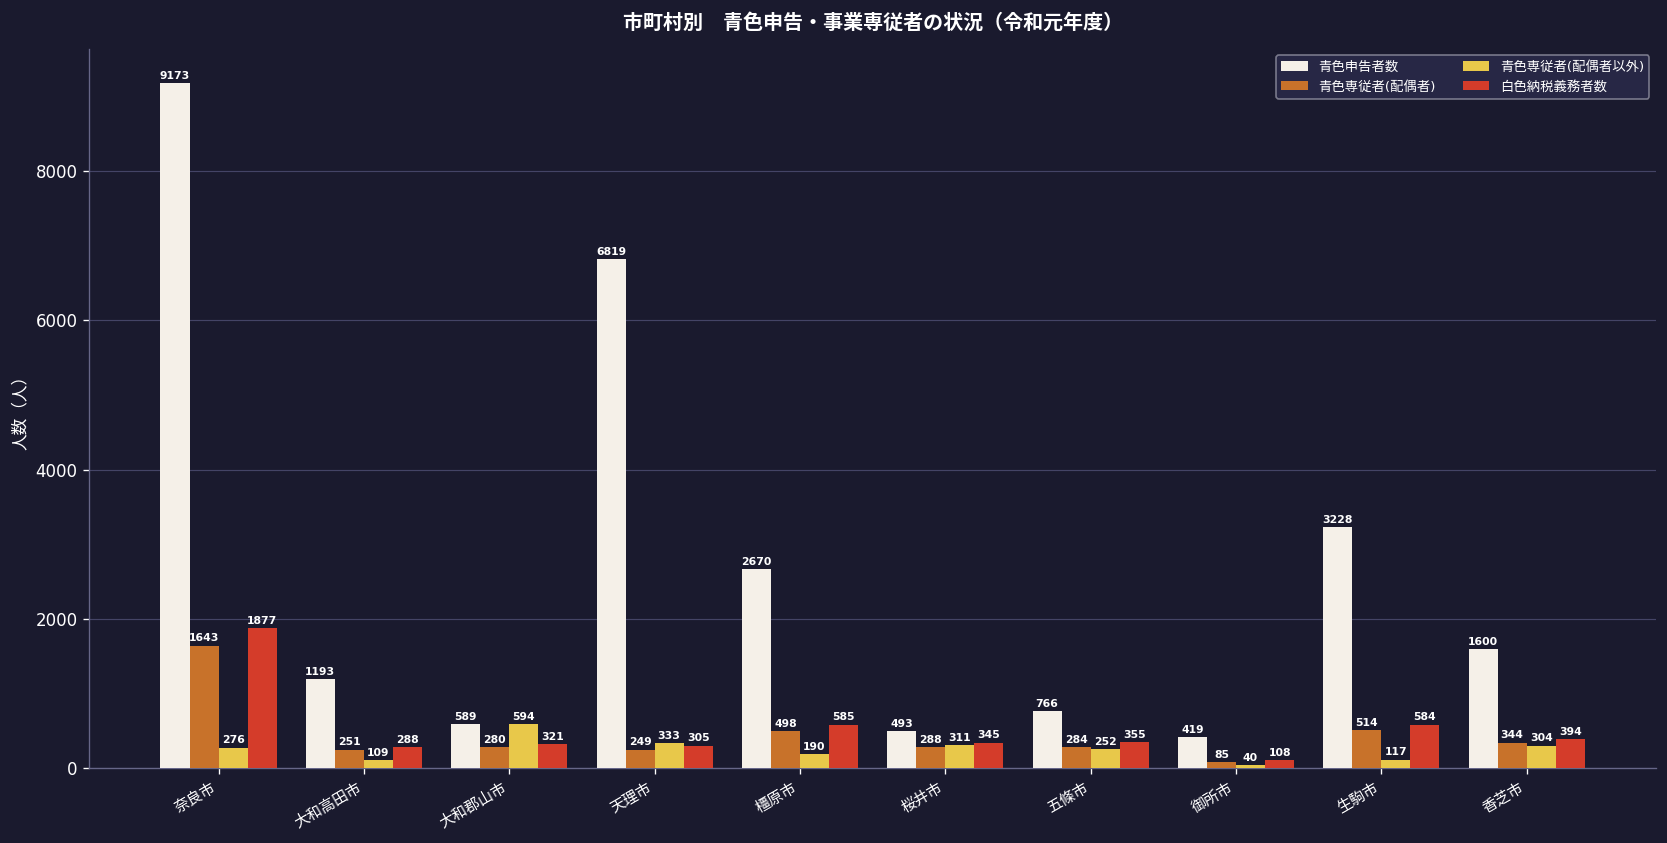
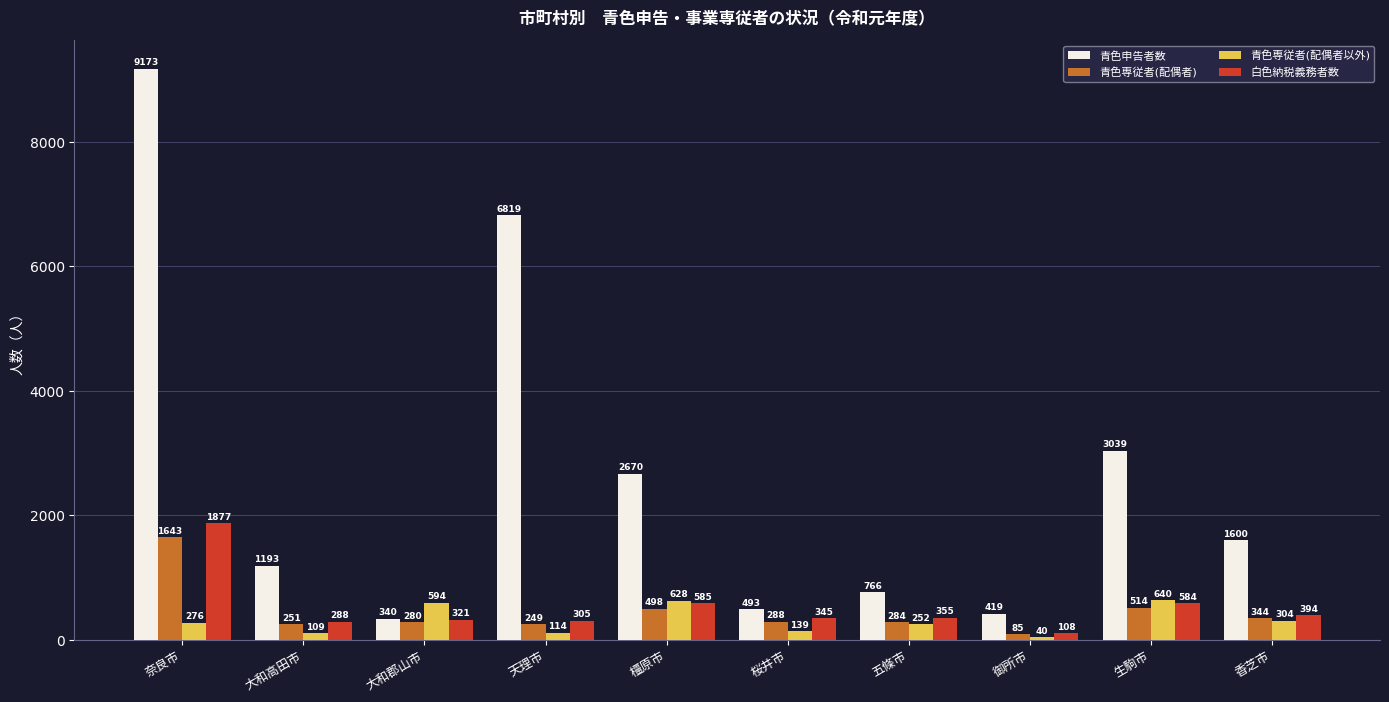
青色申告者数, 大和郡山市: 589 -> 340
青色専従者(配偶者以外), 天理市: 333 -> 114
青色専従者(配偶者以外), 橿原市: 190 -> 628
青色専従者(配偶者以外), 桜井市: 311 -> 139
青色申告者数, 生駒市: 3228 -> 3039
青色専従者(配偶者以外), 生駒市: 117 -> 640
